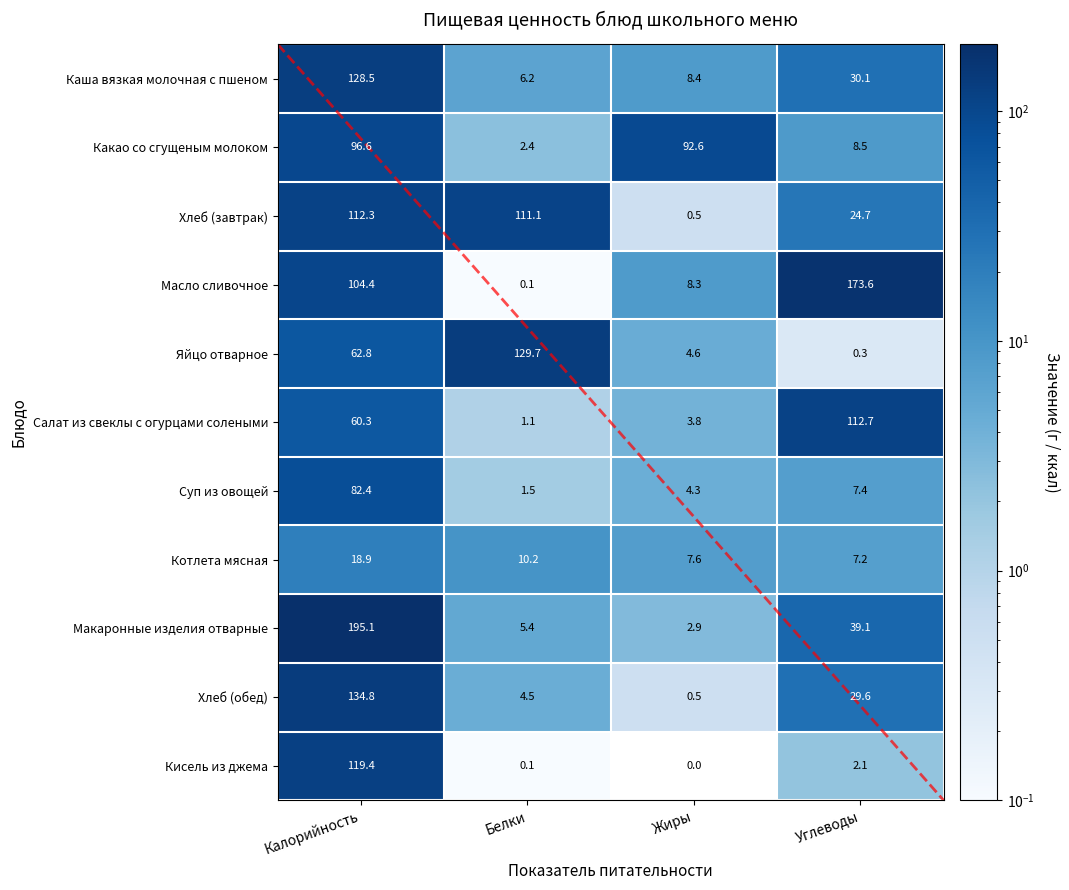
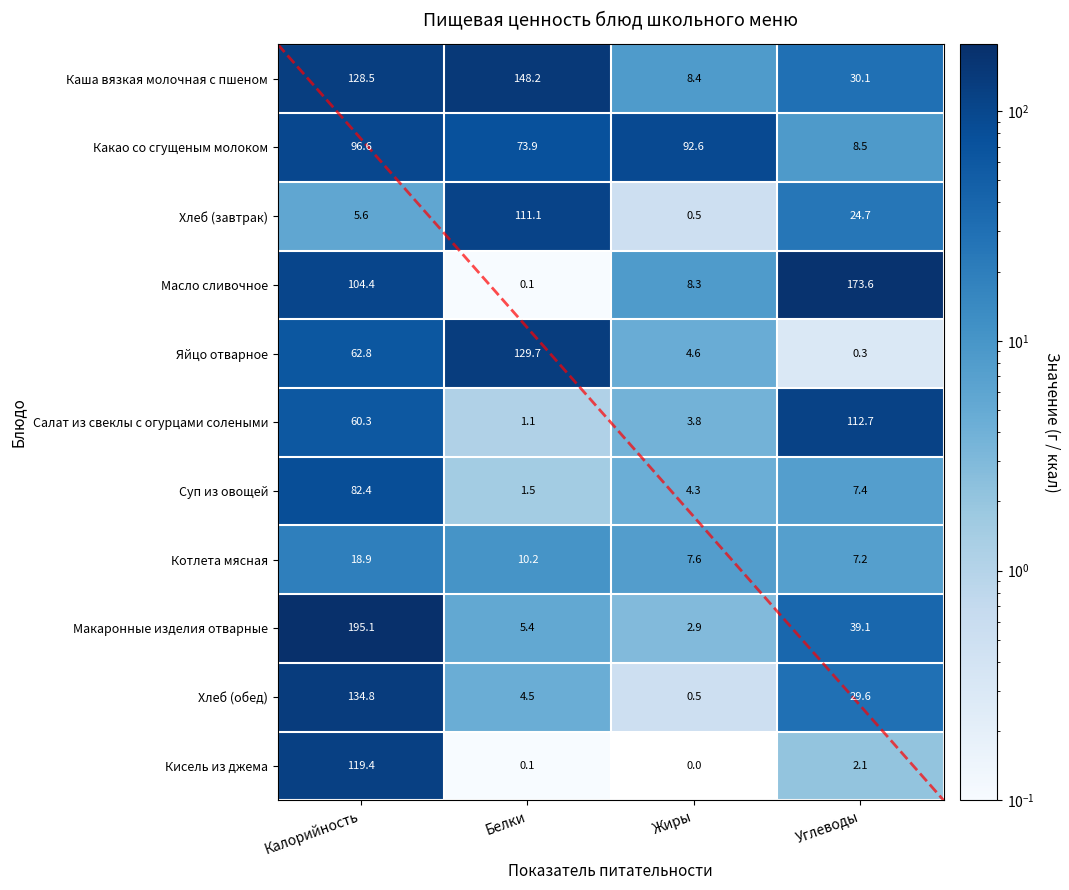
Каша вязкая молочная с пшеном, Белки: 6.2 -> 148.2
Какао со сгущеным молоком, Белки: 2.4 -> 73.9
Хлеб (завтрак), Калорийность: 112.3 -> 5.6
